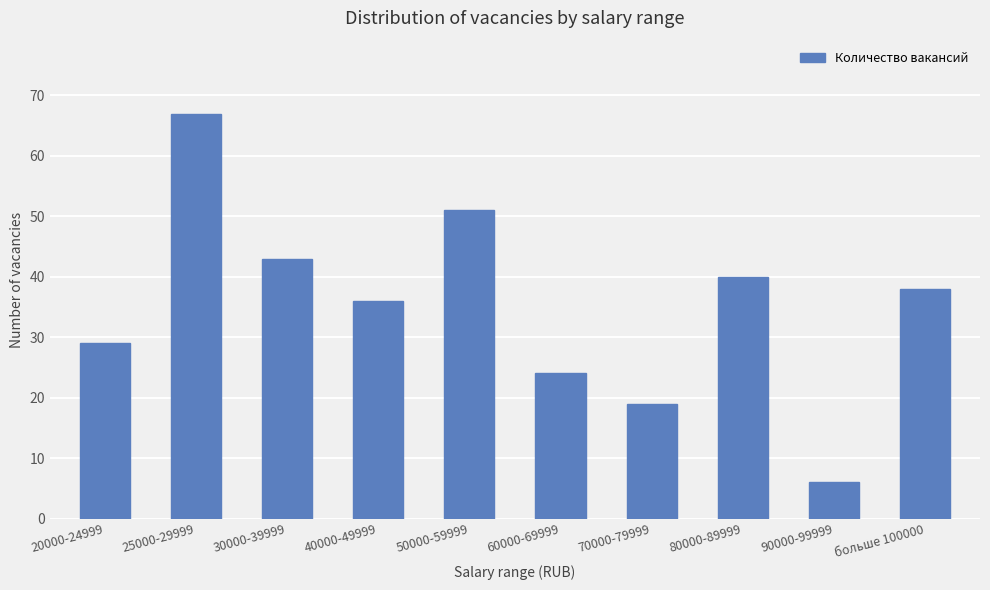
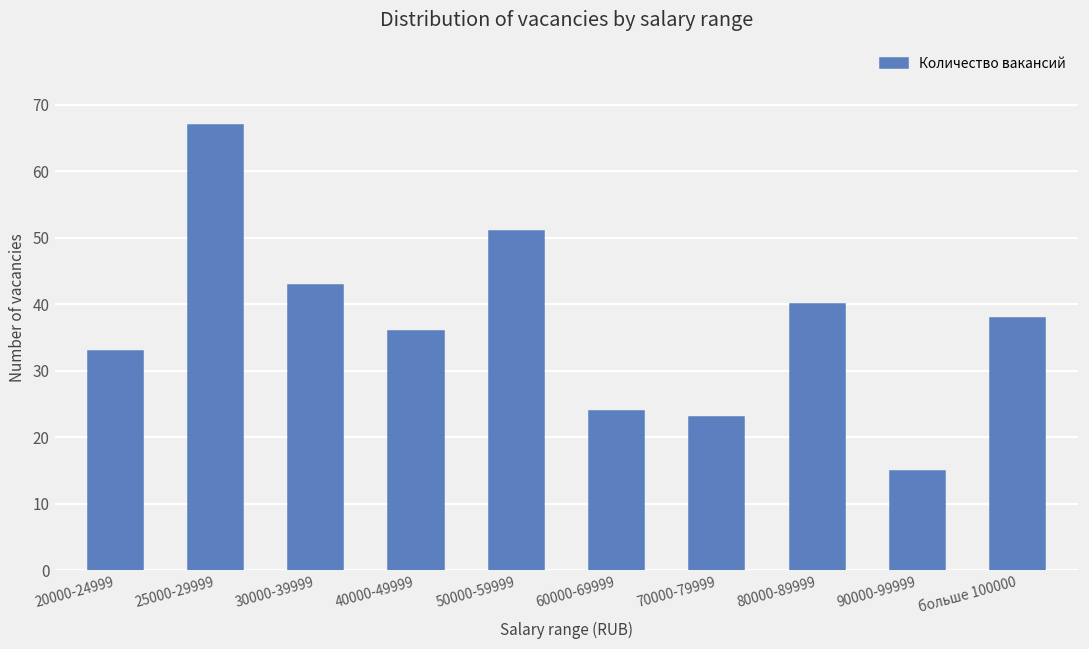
20000-24999: 29 -> 33
70000-79999: 19 -> 23
90000-99999: 6 -> 15
